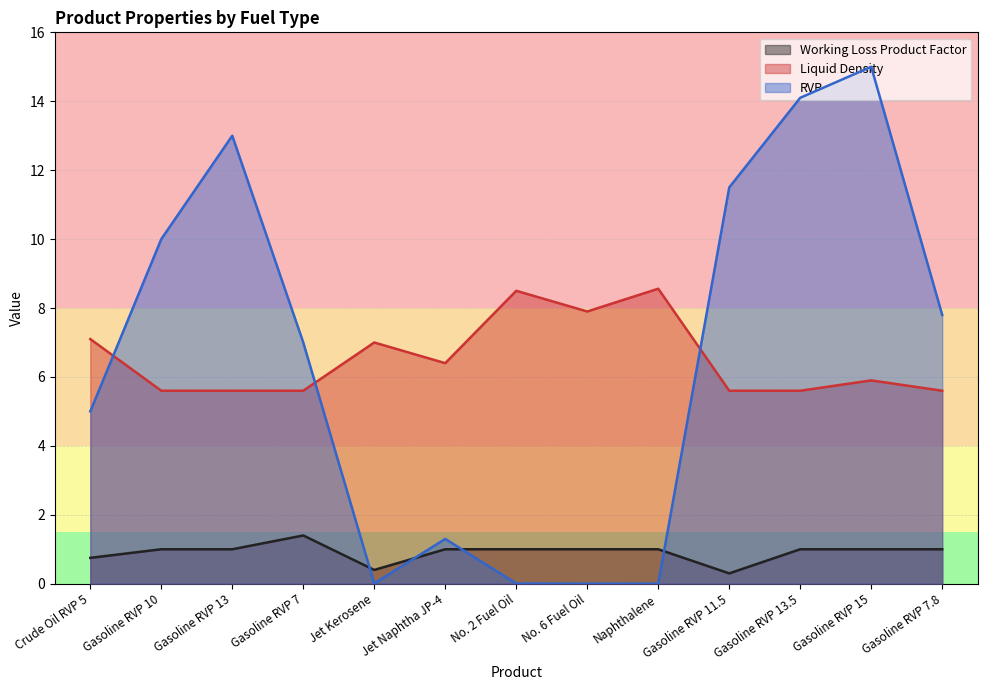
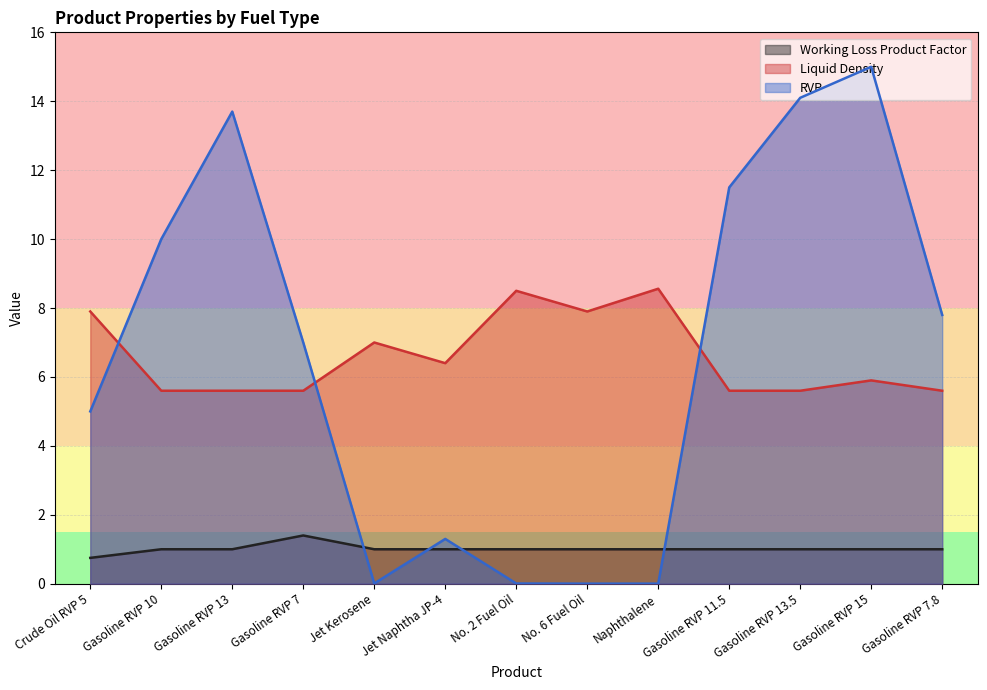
Liquid Density, Crude Oil RVP 5: 7.1 -> 7.9
RVP, Gasoline RVP 13: 13.0 -> 13.7
Working Loss Product Factor, Jet Kerosene: 0.4 -> 1.0
Working Loss Product Factor, Gasoline RVP 11.5: 0.3 -> 1.0
